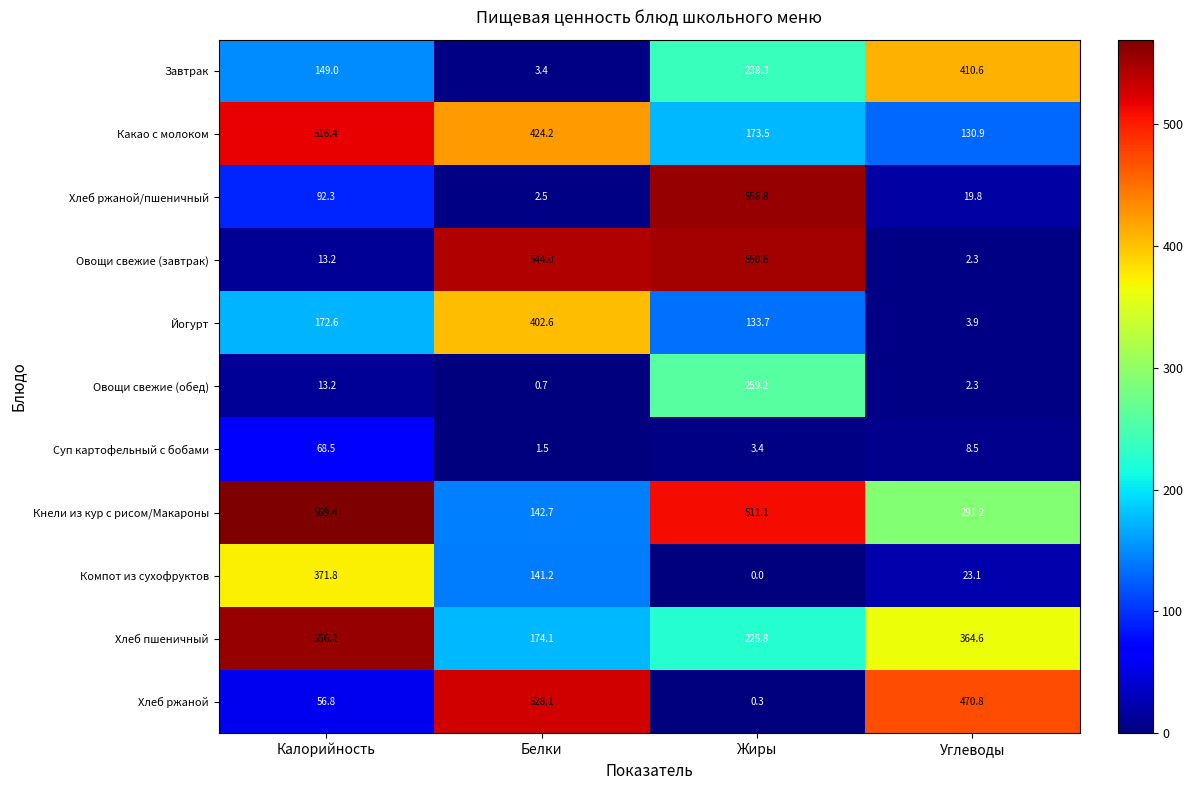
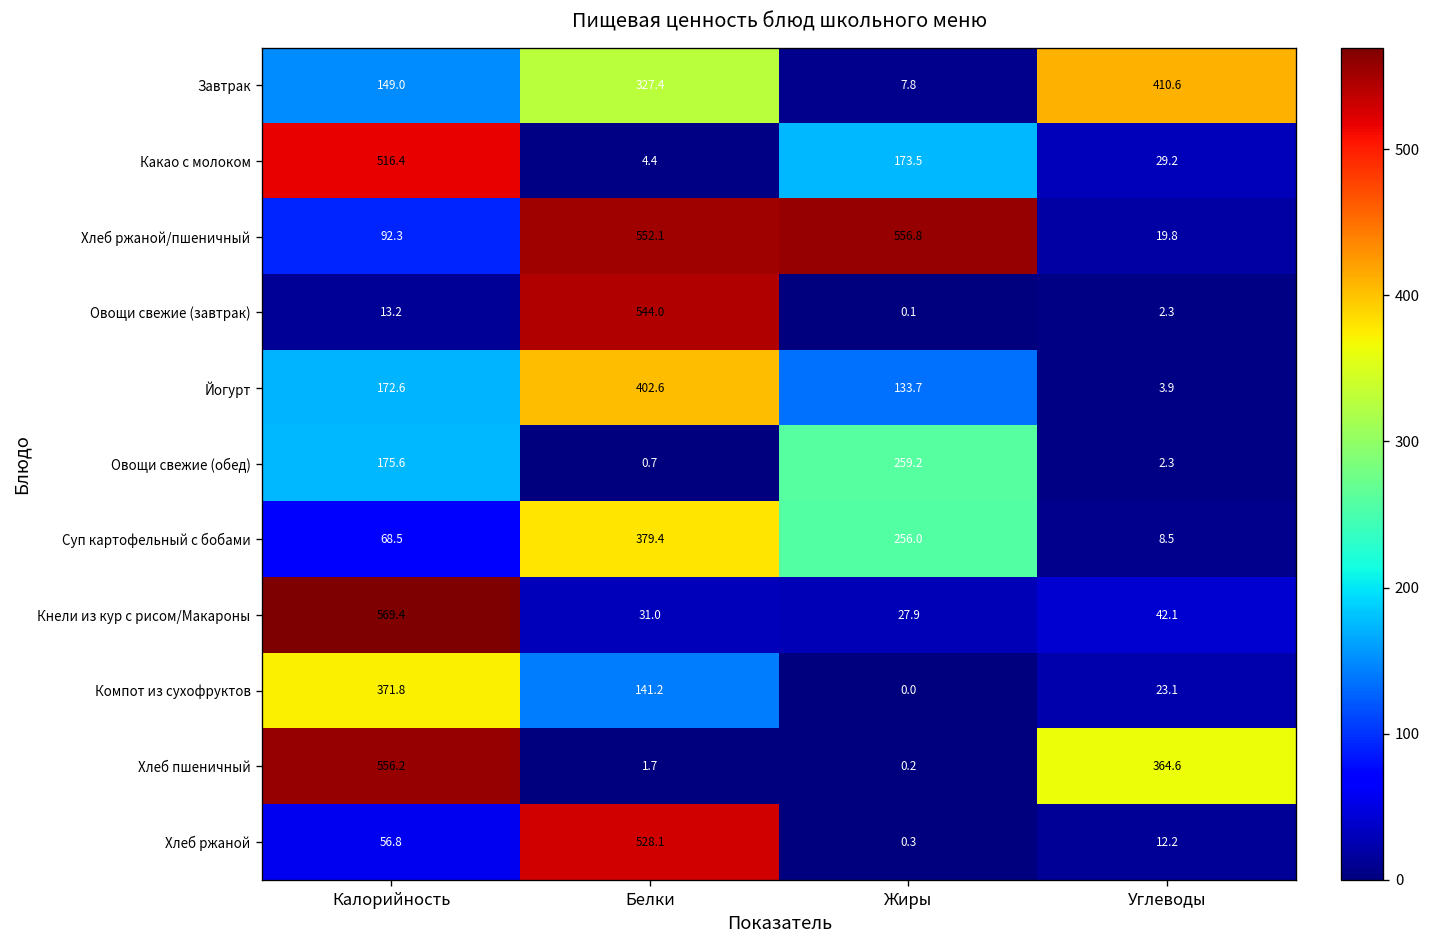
Завтрак, Белки: 3.4 -> 327.4
Завтрак, Жиры: 238.3 -> 7.8
Какао с молоком, Белки: 424.2 -> 4.4
Какао с молоком, Углеводы: 130.9 -> 29.2
Хлеб ржаной/пшеничный, Белки: 2.5 -> 552.1
Овощи свежие (завтрак), Жиры: 550.6 -> 0.1
Овощи свежие (обед), Калорийность: 13.2 -> 175.6
Суп картофельный с бобами, Белки: 1.5 -> 379.4
Суп картофельный с бобами, Жиры: 3.4 -> 256.0
Кнели из кур с рисом/Макароны, Белки: 142.7 -> 31.0
Кнели из кур с рисом/Макароны, Жиры: 511.1 -> 27.9
Кнели из кур с рисом/Макароны, Углеводы: 291.2 -> 42.1
Хлеб пшеничный, Белки: 174.1 -> 1.7
Хлеб пшеничный, Жиры: 225.8 -> 0.2
Хлеб ржаной, Углеводы: 470.8 -> 12.2
